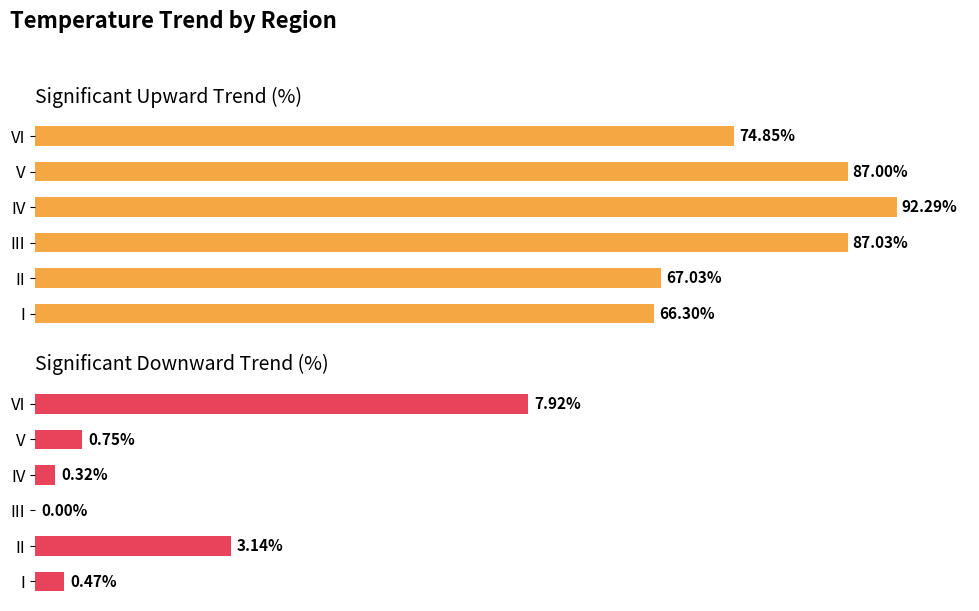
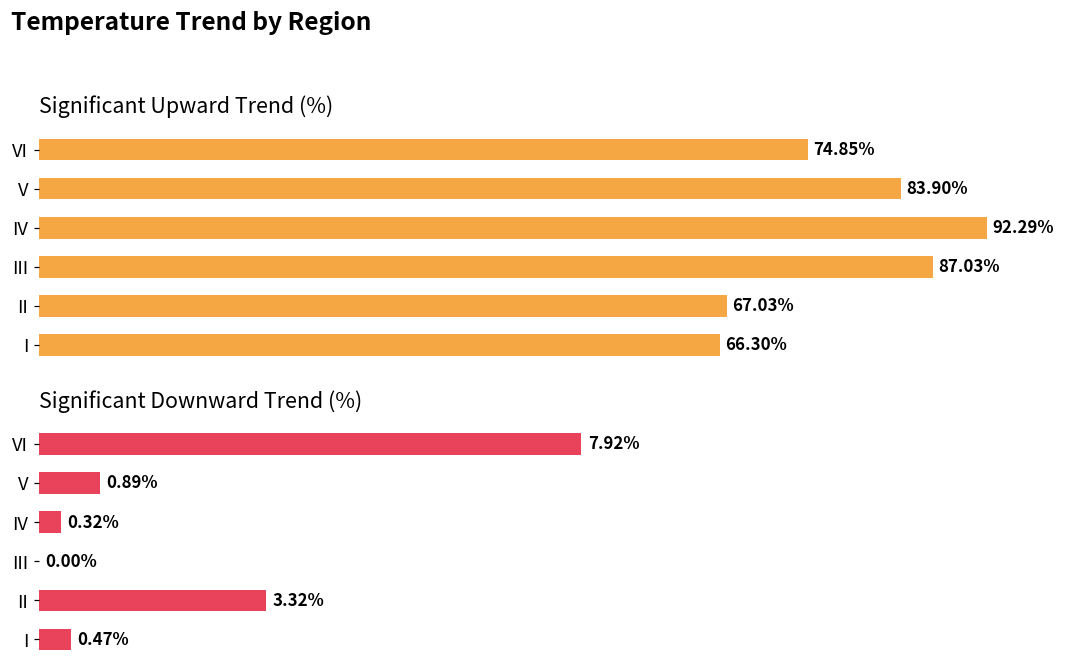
Significant Upward Trend (%), V: 87.00% -> 83.90%
Significant Downward Trend (%), V: 0.75% -> 0.89%
Significant Downward Trend (%), II: 3.14% -> 3.32%
